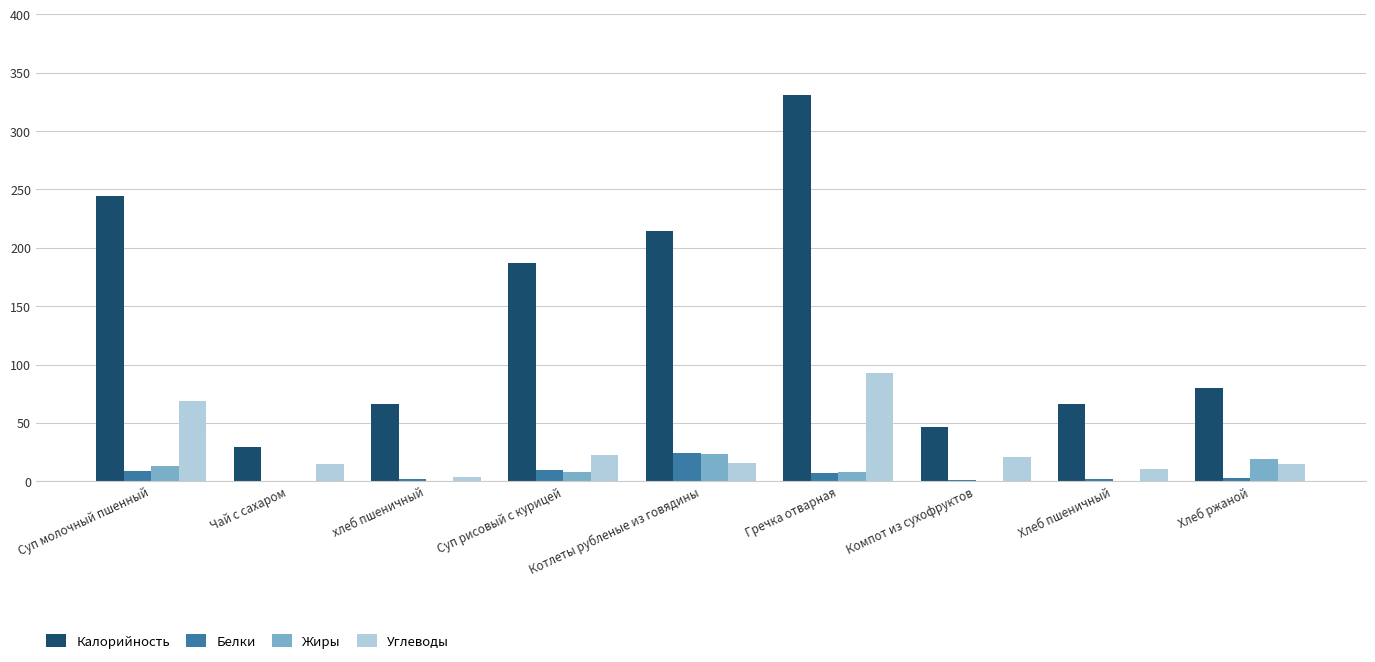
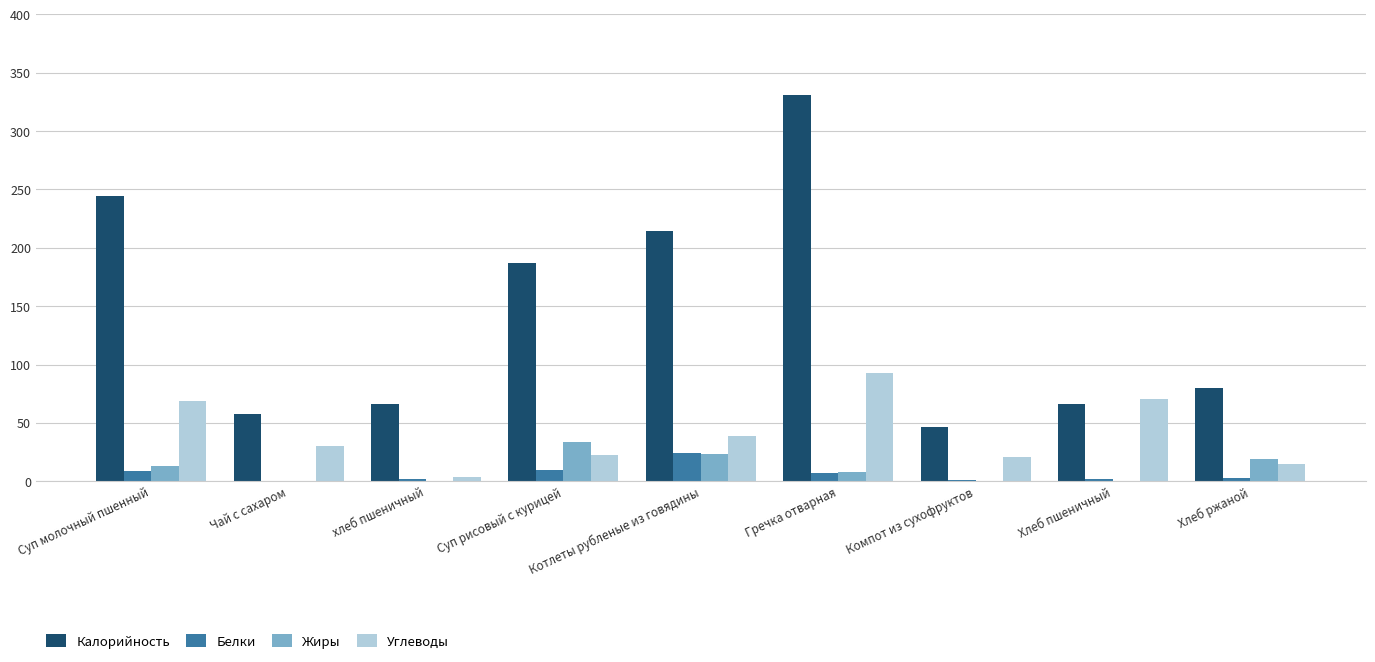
Калорийность, Чай с сахаром: 29 -> 58
Углеводы, Чай с сахаром: 15 -> 30
Жиры, Суп рисовый с курицей: 8 -> 34
Углеводы, Котлеты рубленые из говядины: 16 -> 39
Углеводы, Хлеб пшеничный: 11 -> 70
